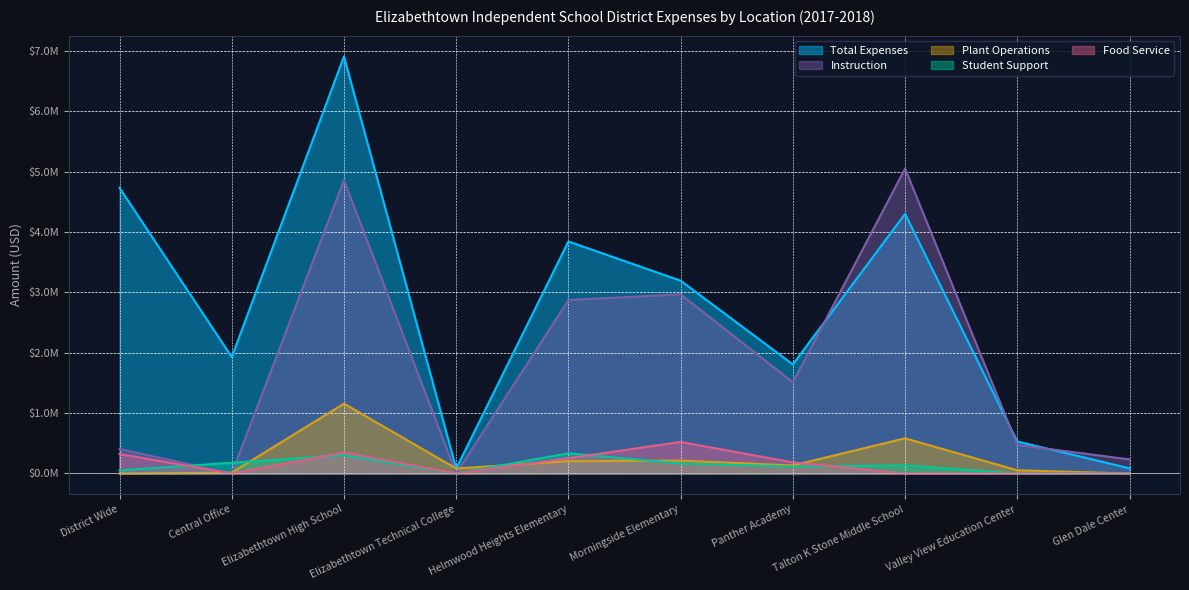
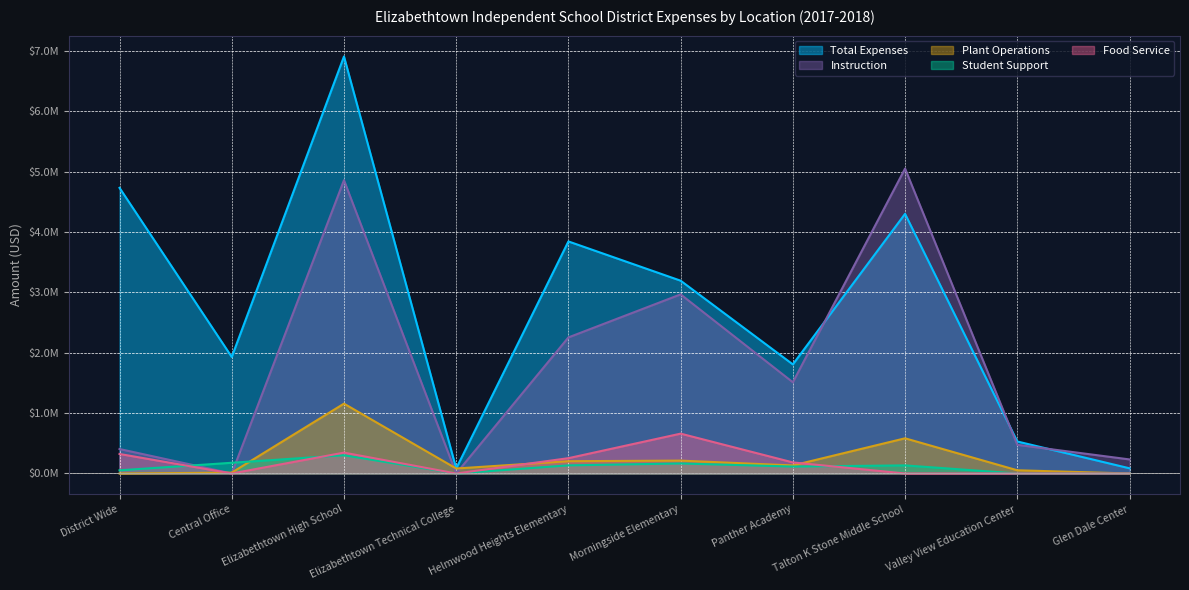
Instruction, Helmwood Heights Elementary: $2900000 -> $2300000
Student Support, Helmwood Heights Elementary: $300000 -> $100000
Food Service, Morningside Elementary: $500000 -> $700000
